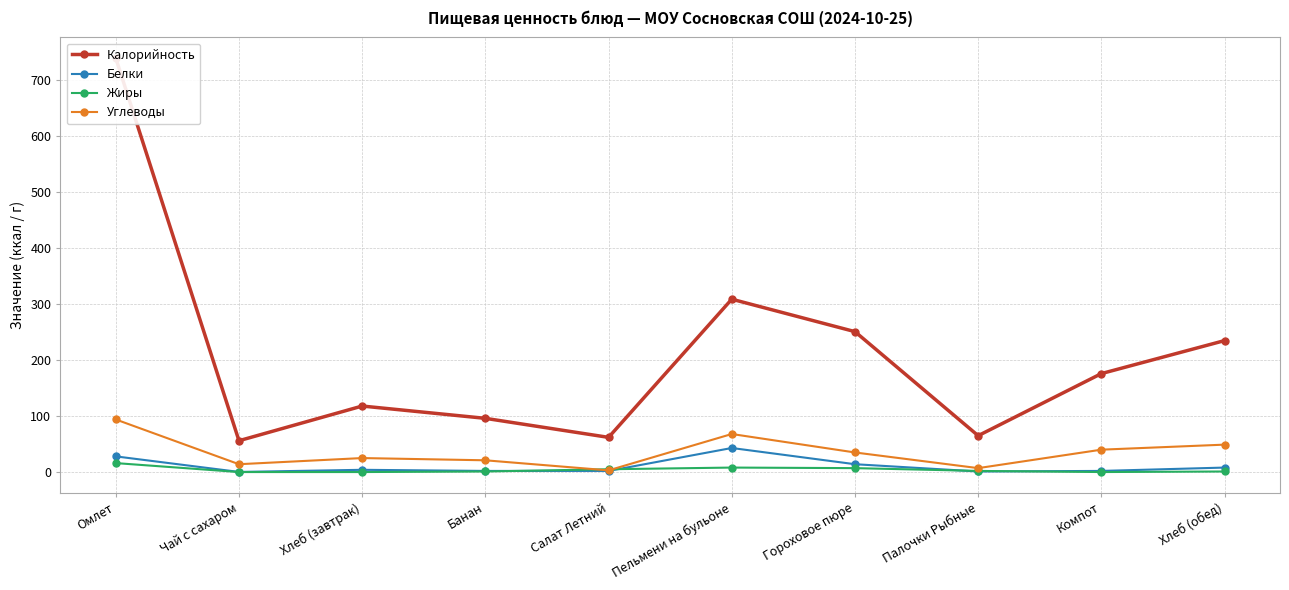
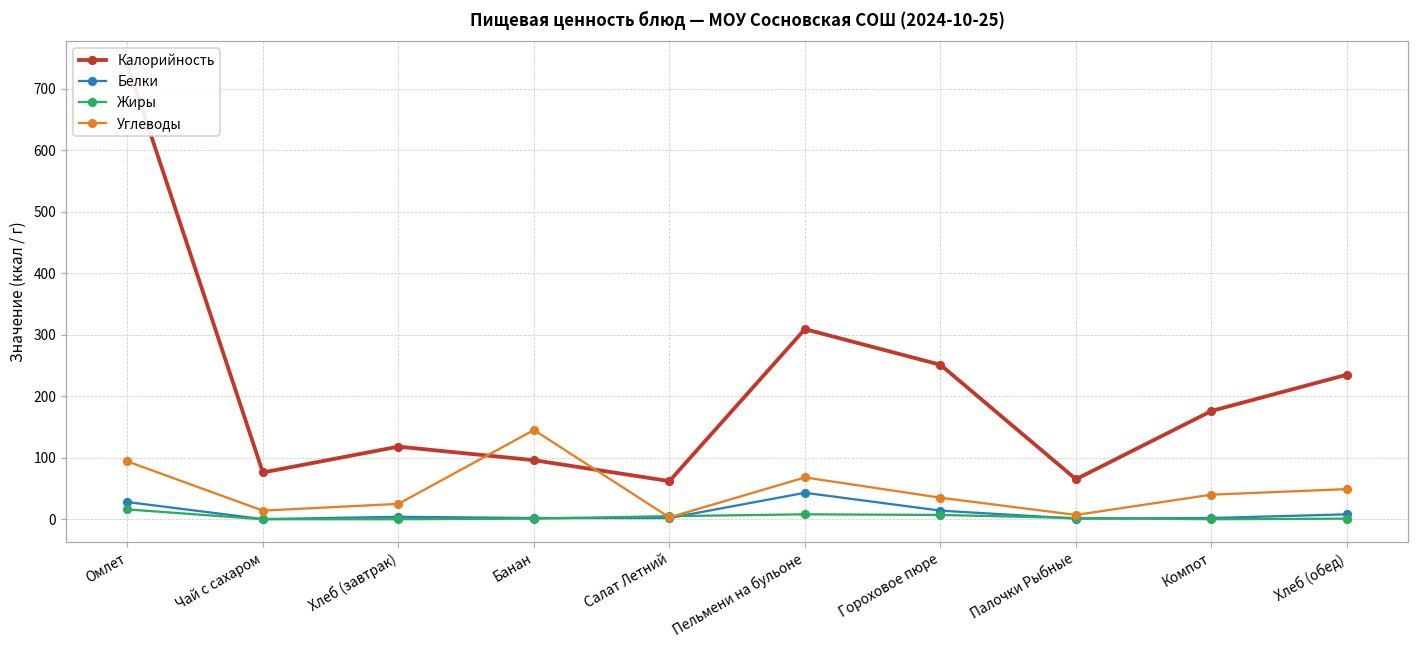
Калорийность, Чай с сахаром: 60 -> 80
Углеводы, Банан: 20 -> 150
